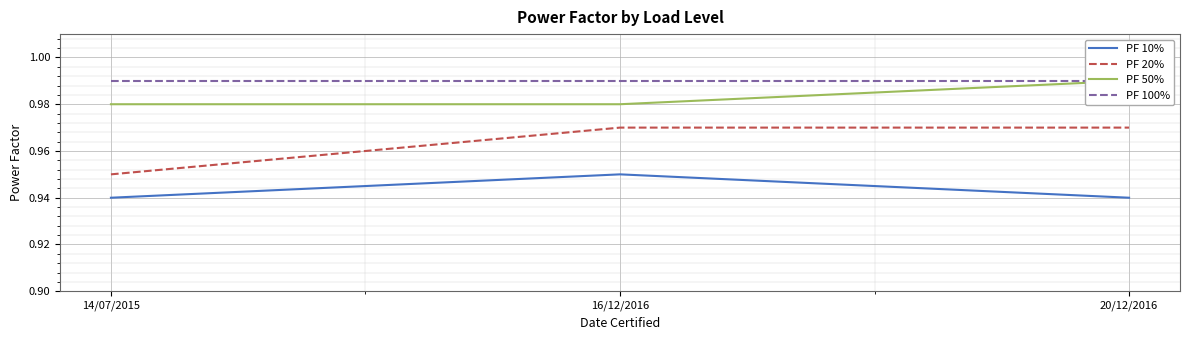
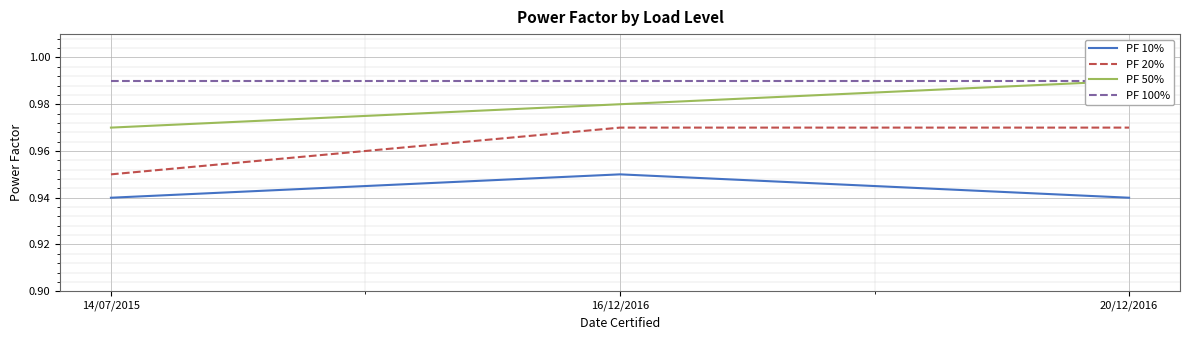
PF 50%, 14/07/2015: 0.98 -> 0.97
